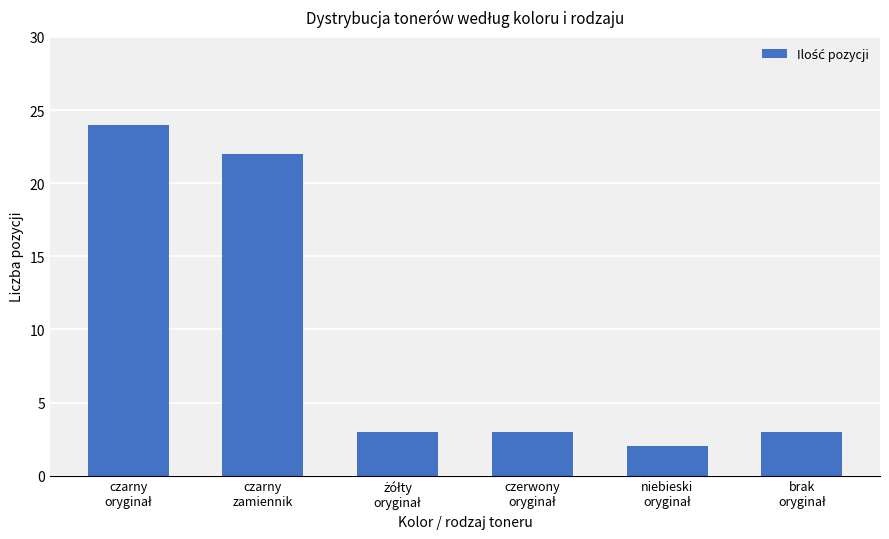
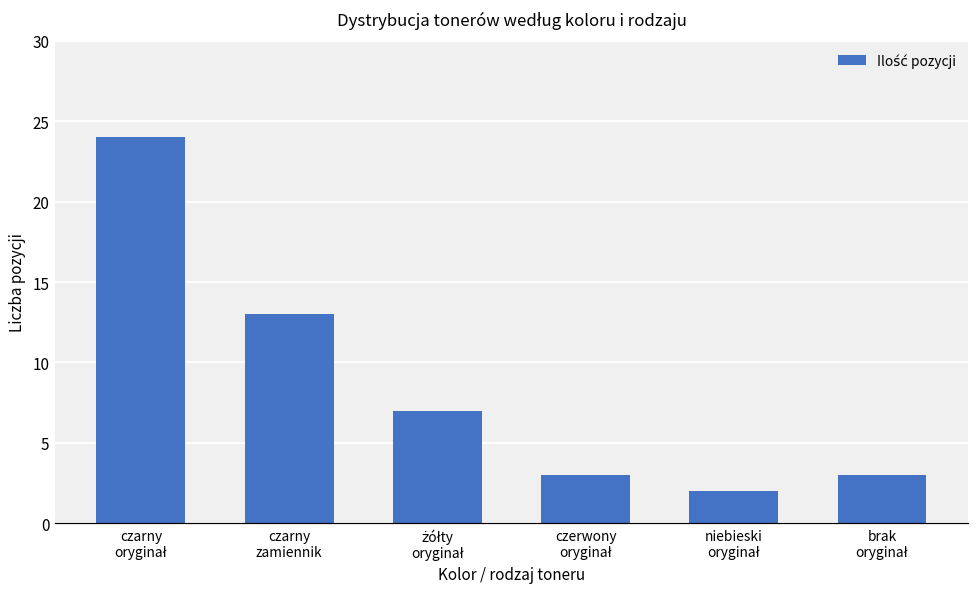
czarny zamiennik: 22 -> 13
żółty oryginał: 3 -> 7
